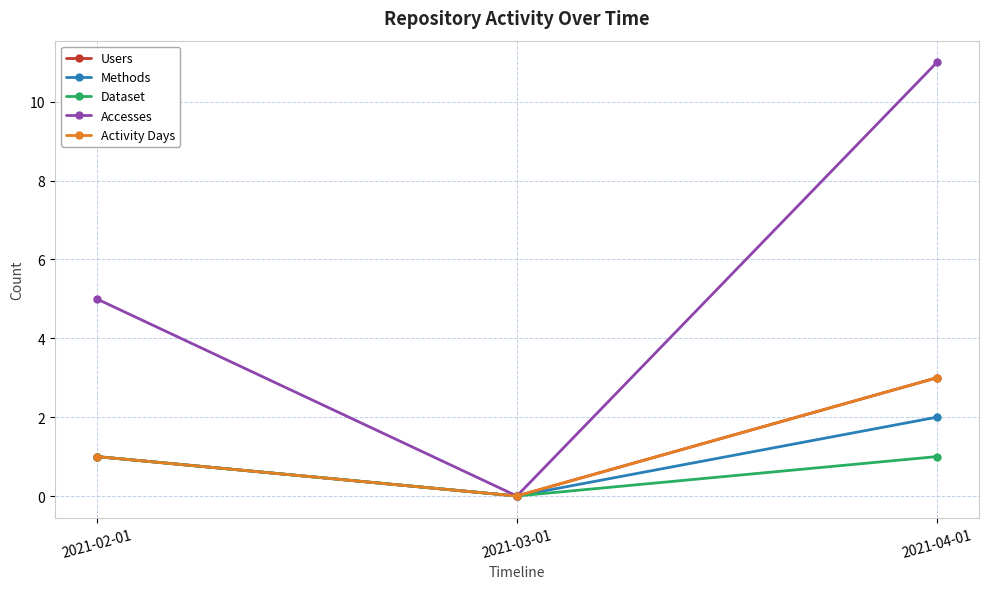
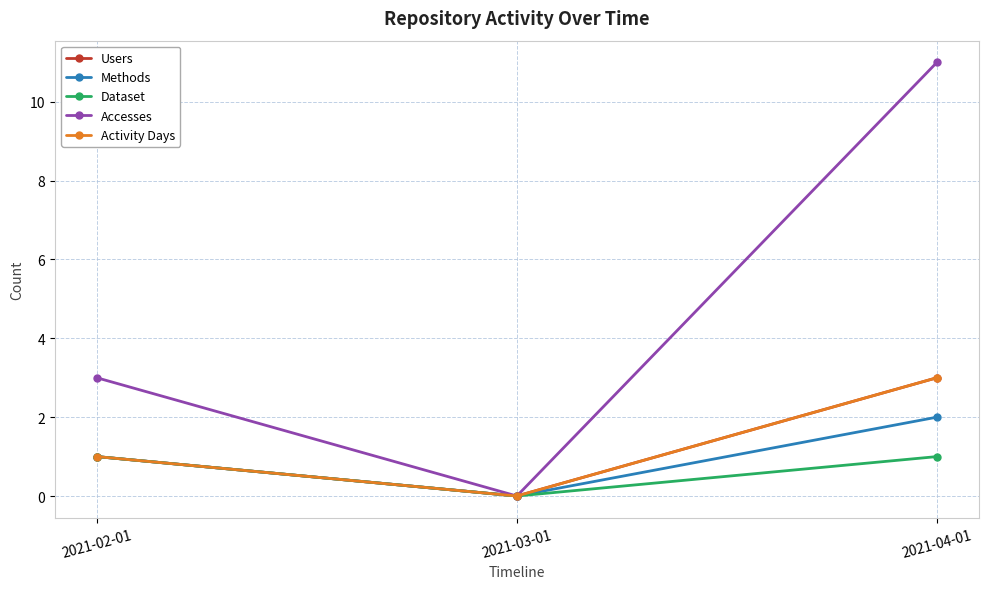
Accesses, 2021-02-01: 5 -> 3
